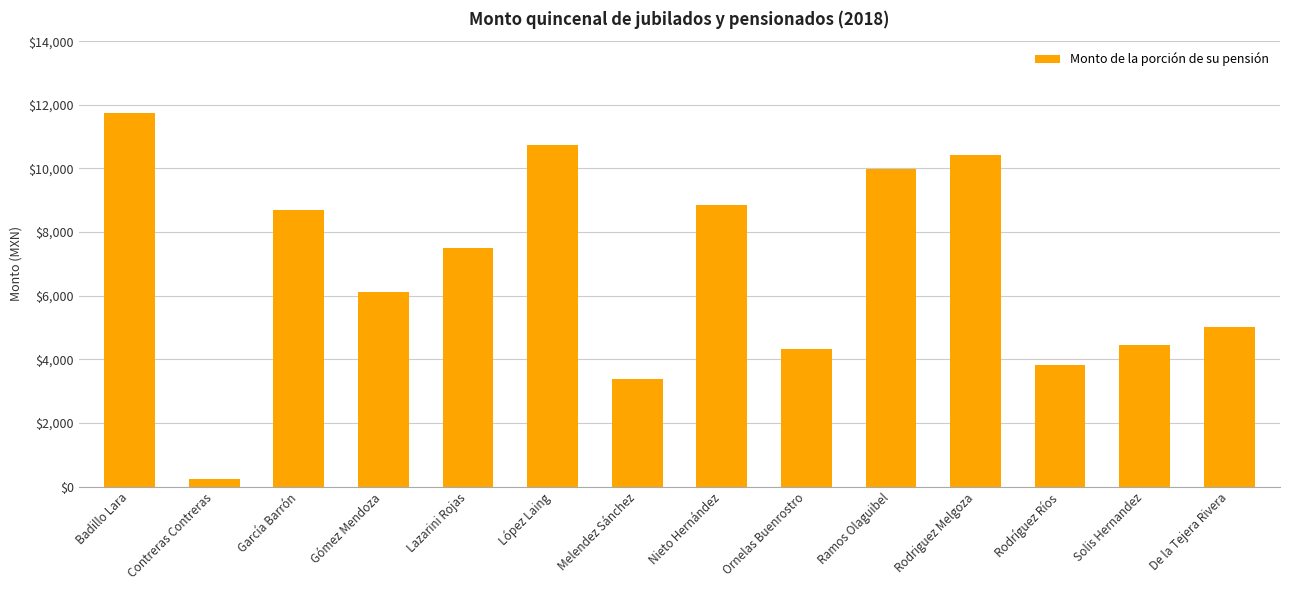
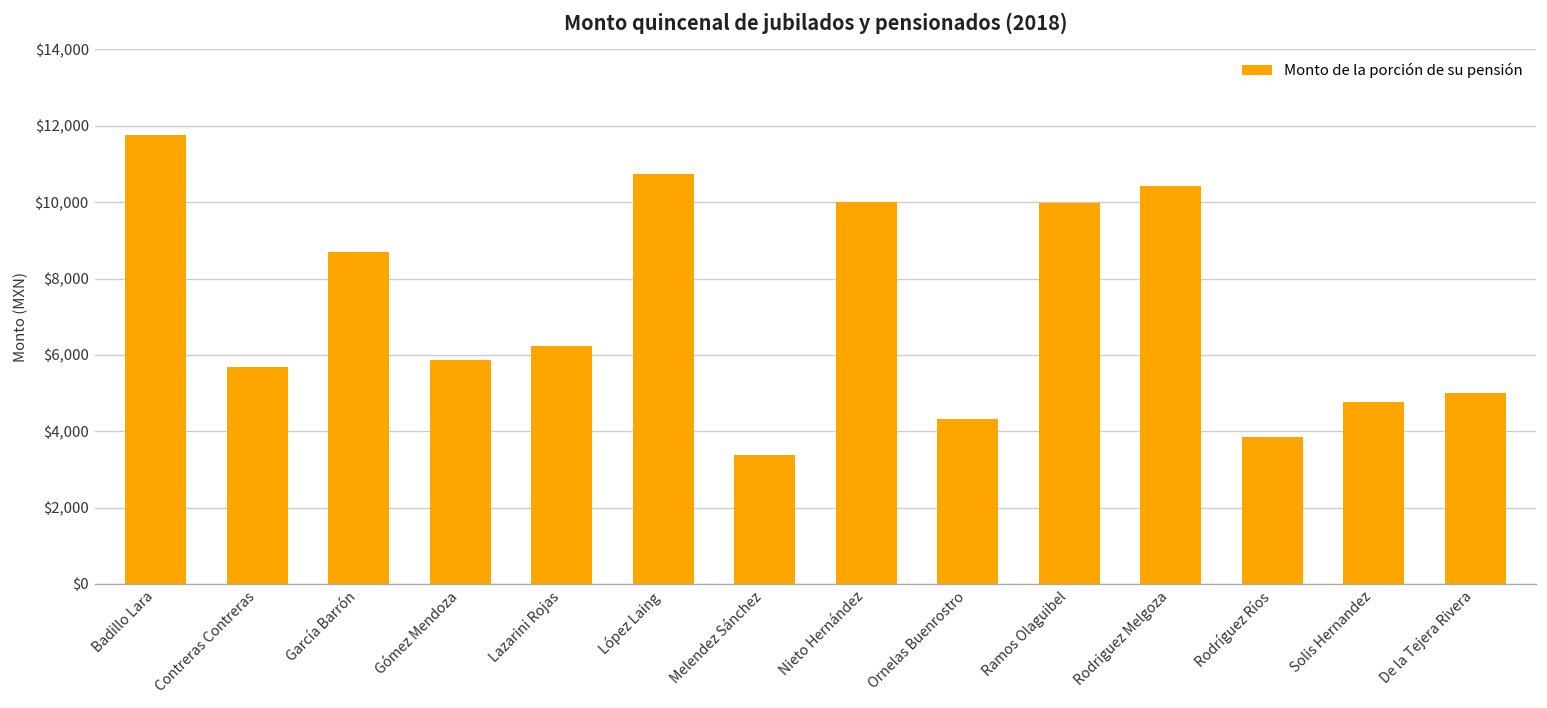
Contreras Contreras: $300 -> $5,700
Gómez Mendoza: $6,100 -> $5,900
Lazarini Rojas: $7,500 -> $6,200
Nieto Hernández: $8,900 -> $10,000
Solis Hernandez: $4,400 -> $4,800
